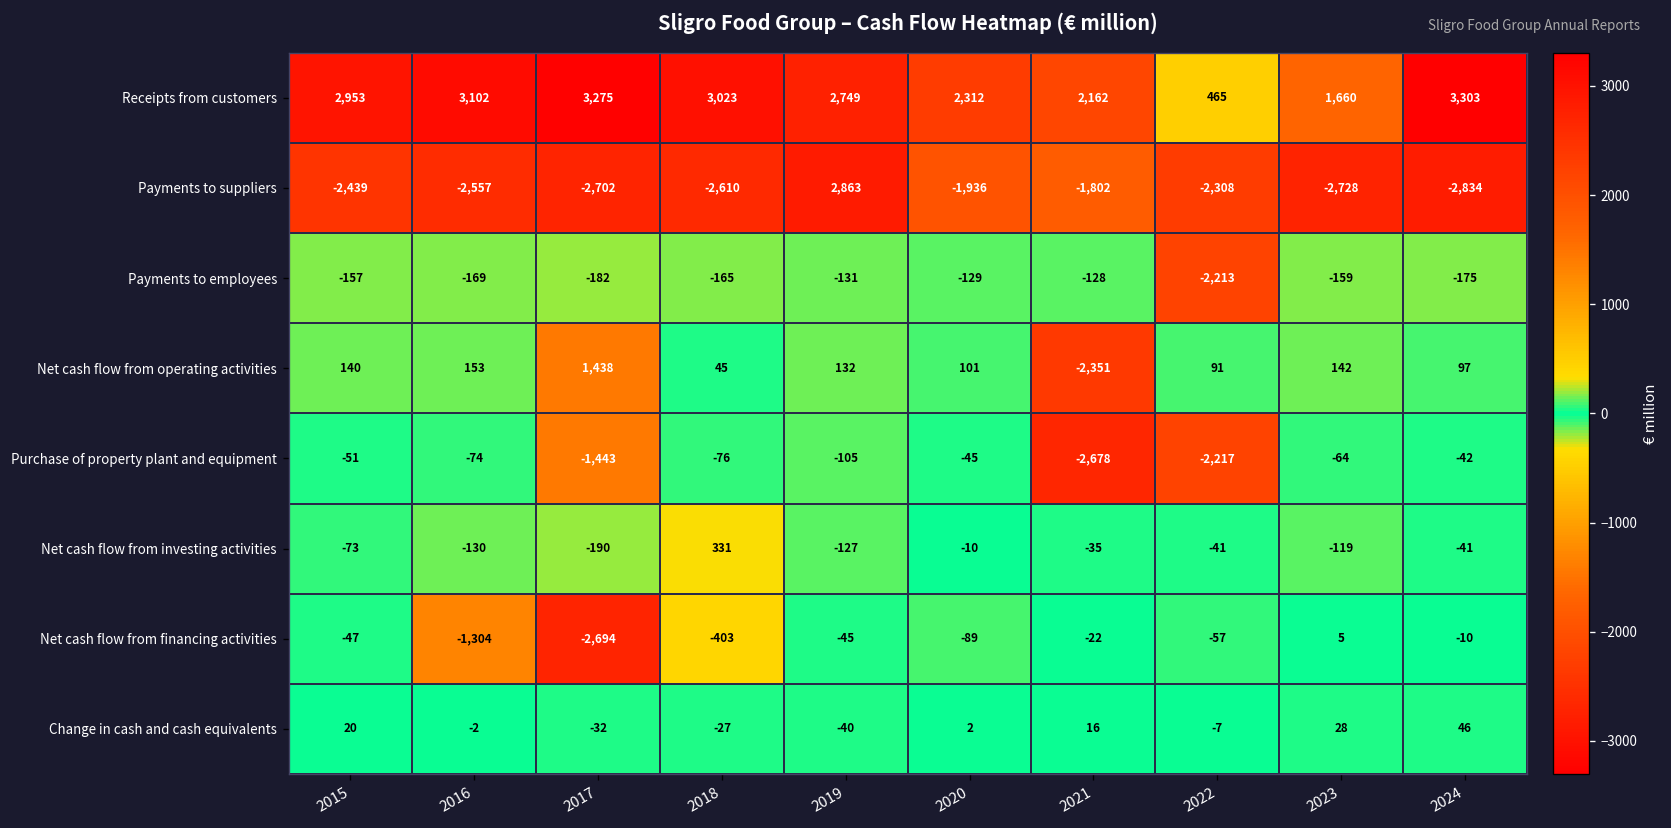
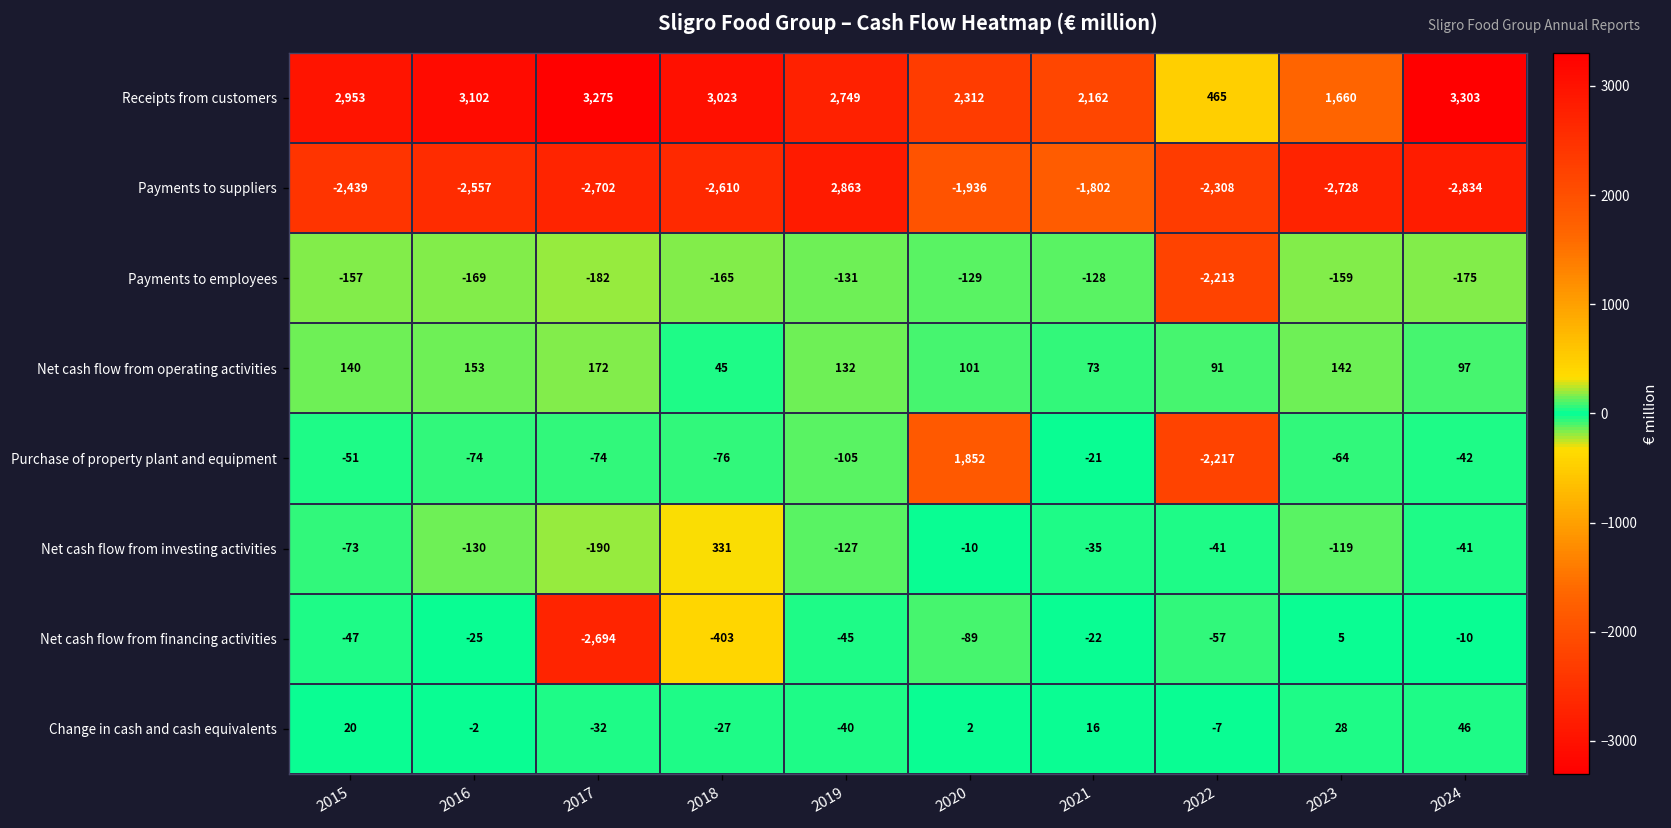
Net cash flow from operating activities, 2017: 1,438 -> 172
Net cash flow from operating activities, 2021: -2,351 -> 73
Purchase of property plant and equipment, 2017: -1,443 -> -74
Purchase of property plant and equipment, 2020: -45 -> 1,852
Purchase of property plant and equipment, 2021: -2,678 -> -21
Net cash flow from financing activities, 2016: -1,304 -> -25
